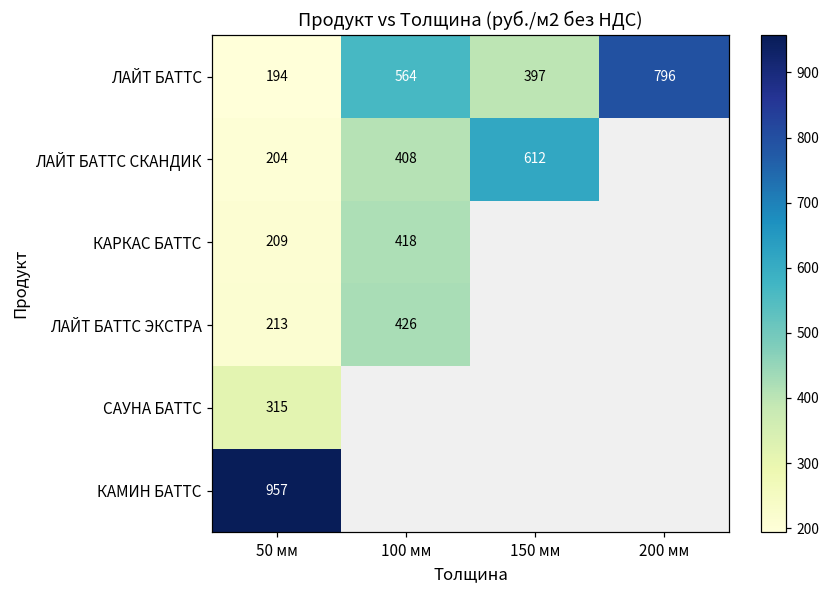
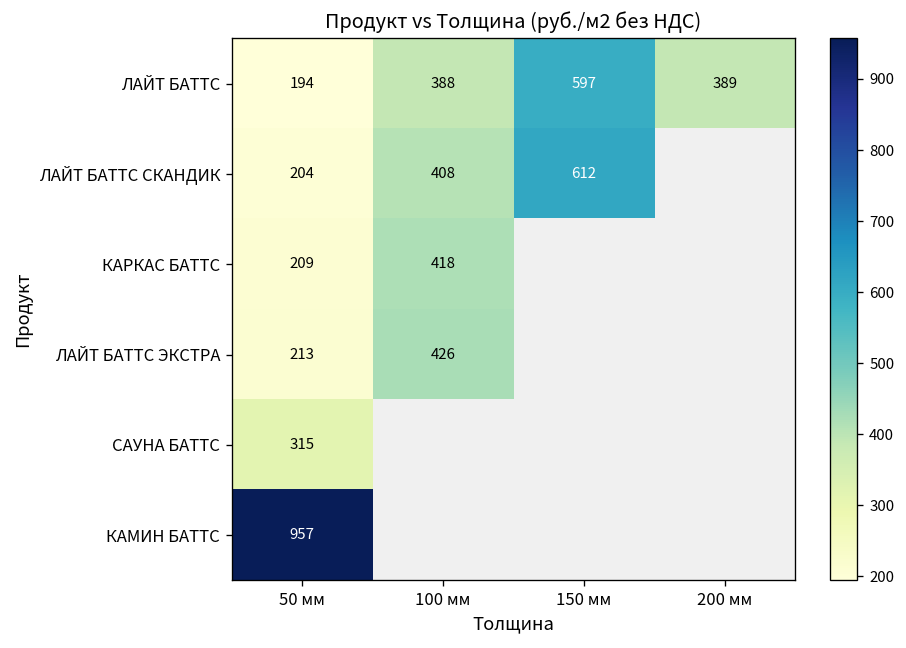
ЛАЙТ БАТТС, 100 мм: 564 -> 388
ЛАЙТ БАТТС, 150 мм: 397 -> 597
ЛАЙТ БАТТС, 200 мм: 796 -> 389
